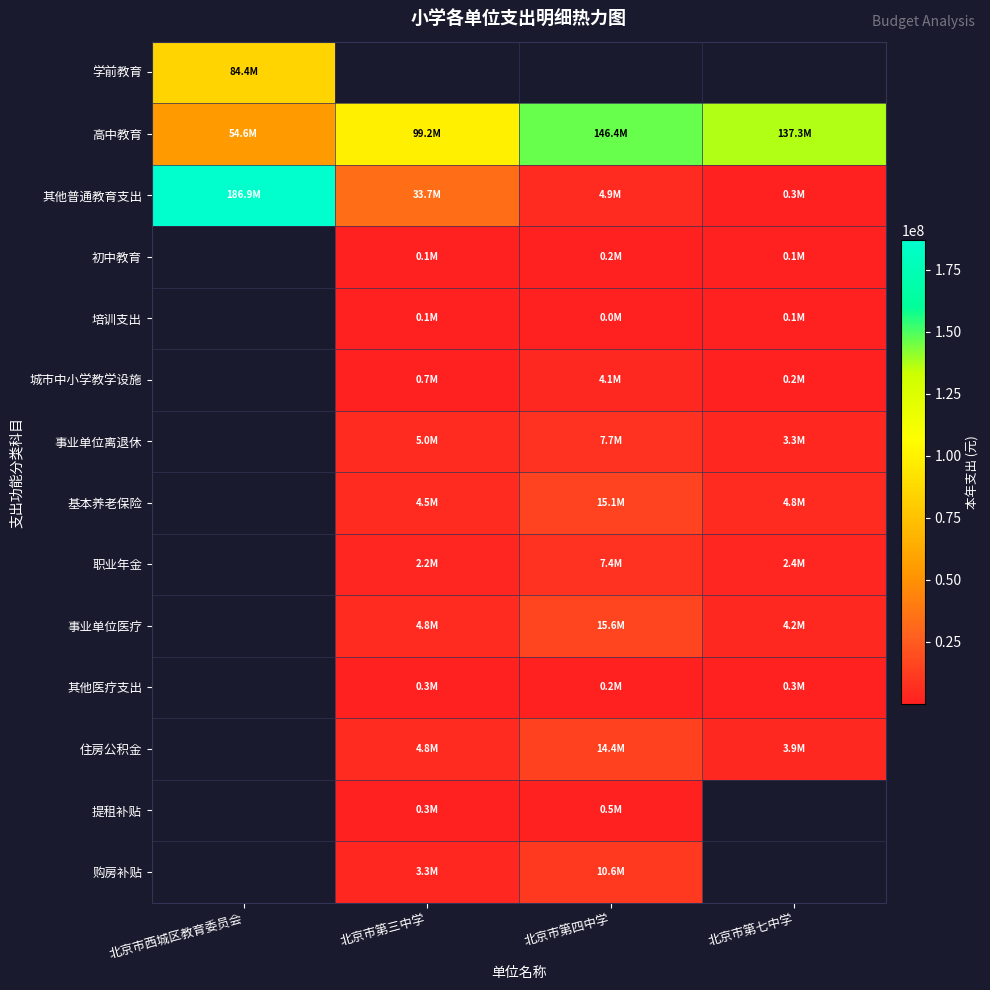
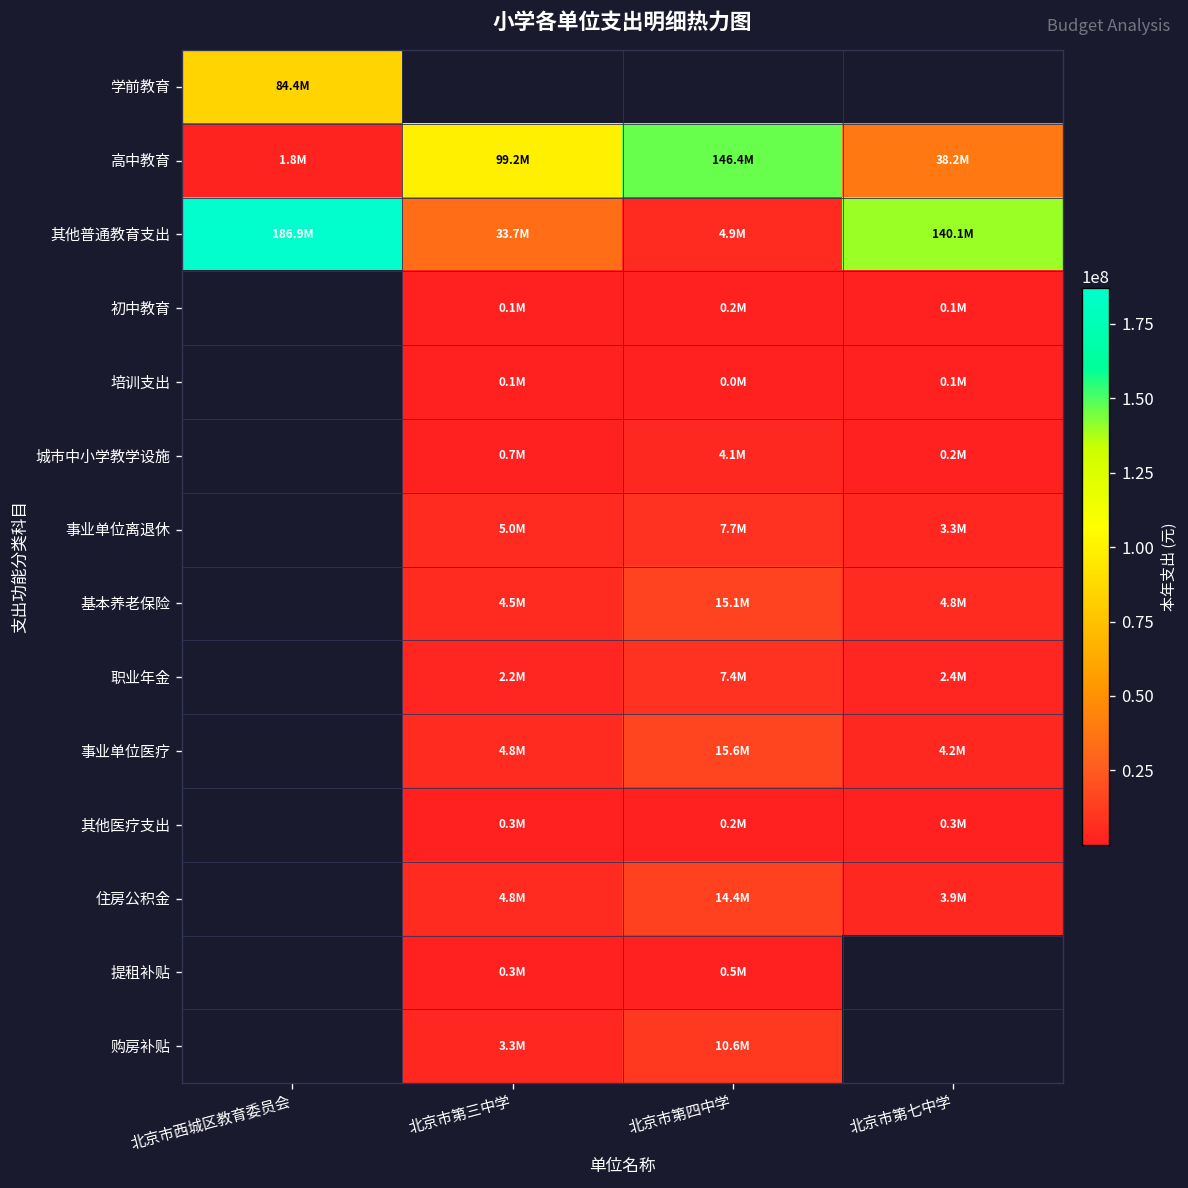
高中教育, 北京市西城区教育委员会: 54.6M -> 1.8M
高中教育, 北京市第七中学: 137.3M -> 38.2M
其他普通教育支出, 北京市第七中学: 0.3M -> 140.1M
